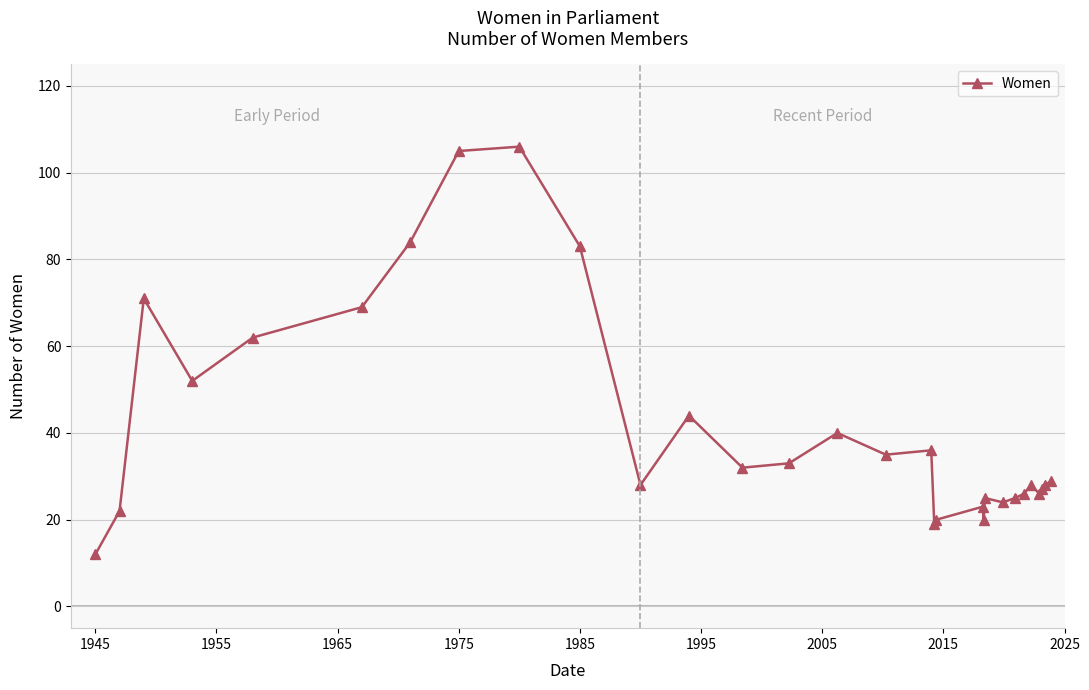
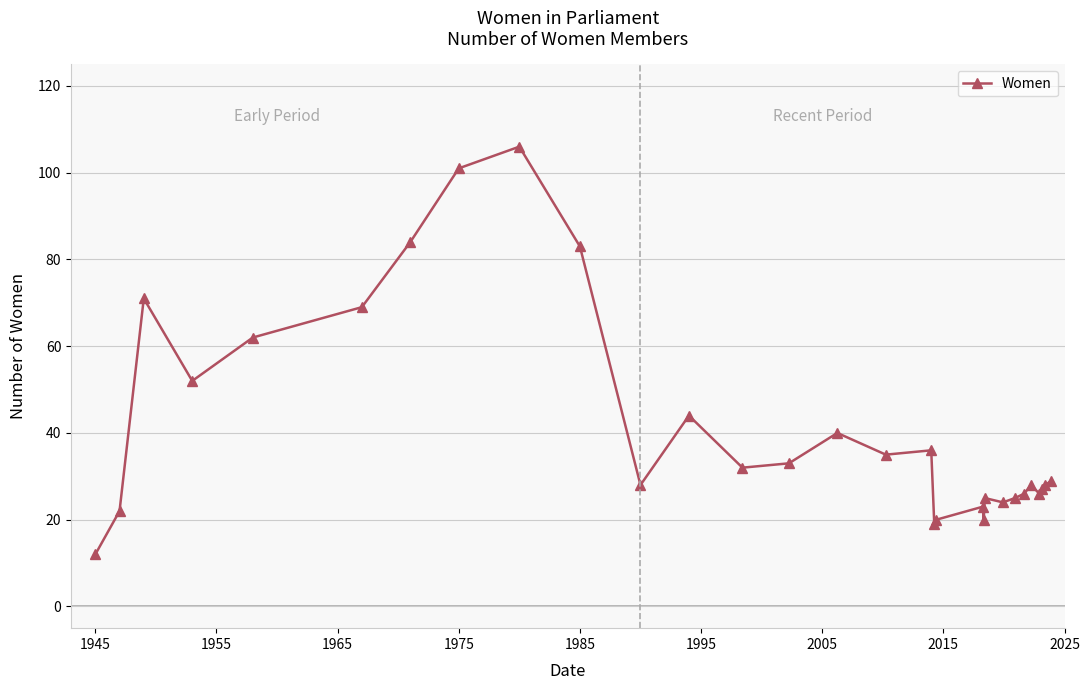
1975: 105 -> 101
